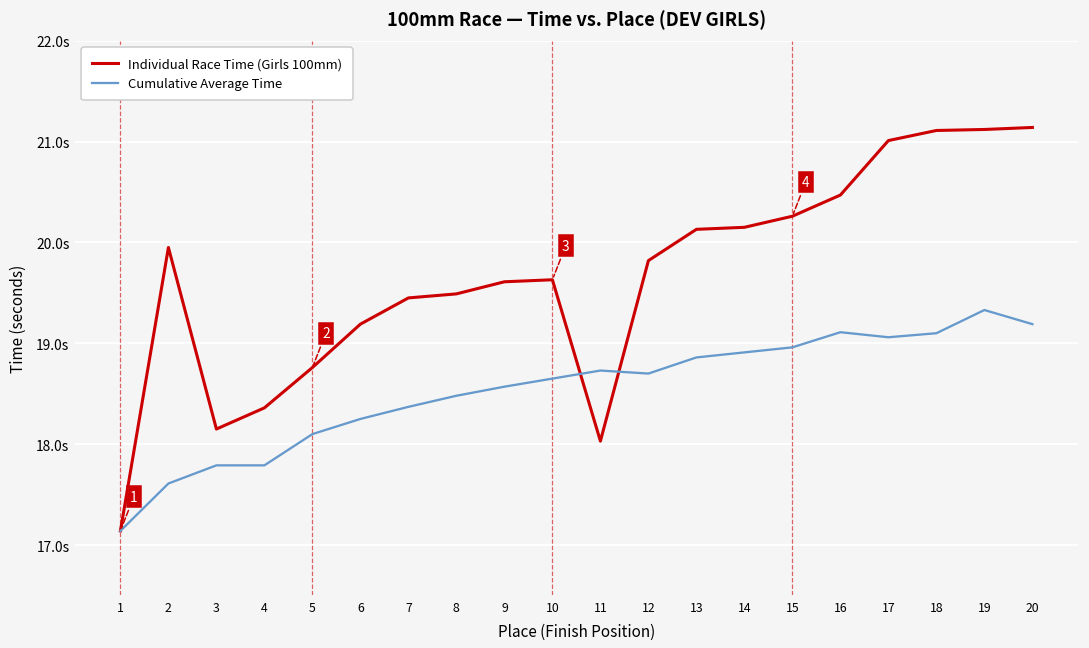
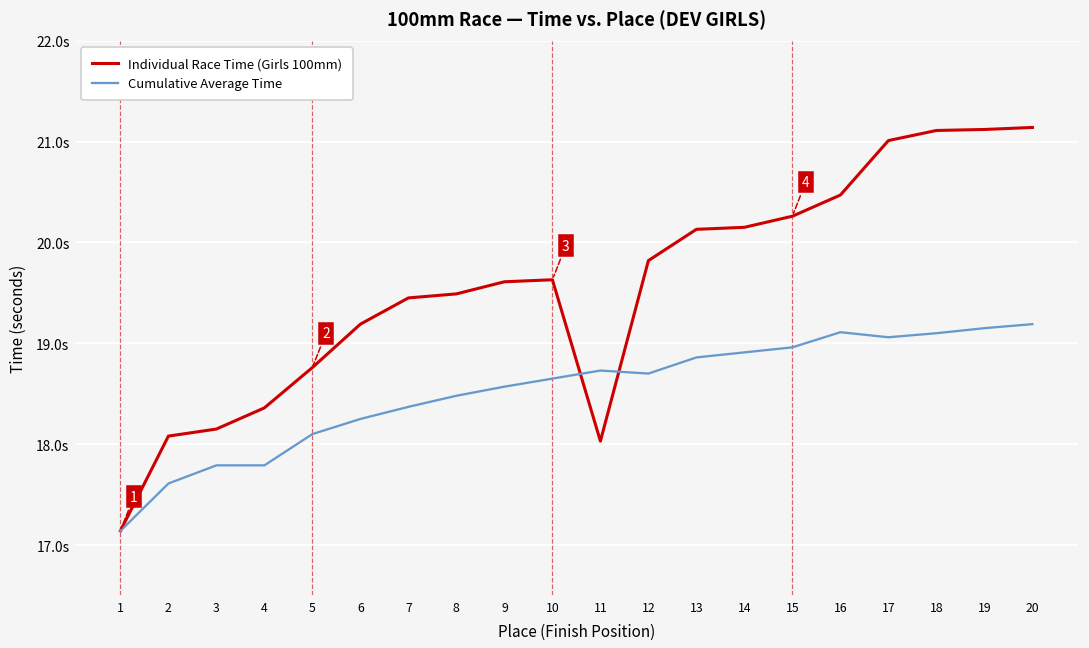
Individual Race Time (Girls 100mm), 2: 20.0s -> 18.1s
Cumulative Average Time, 19: 19.3s -> 19.2s
